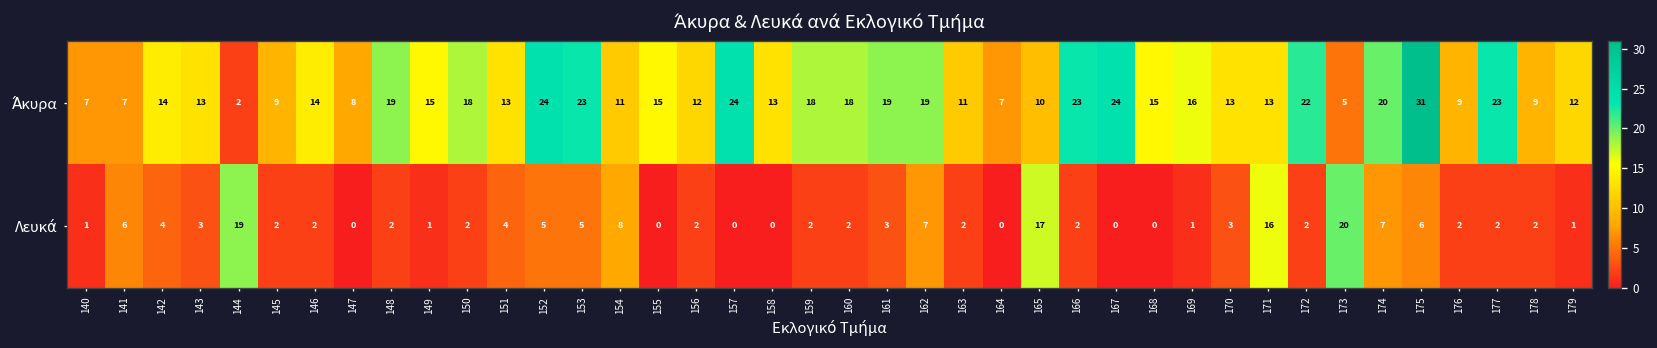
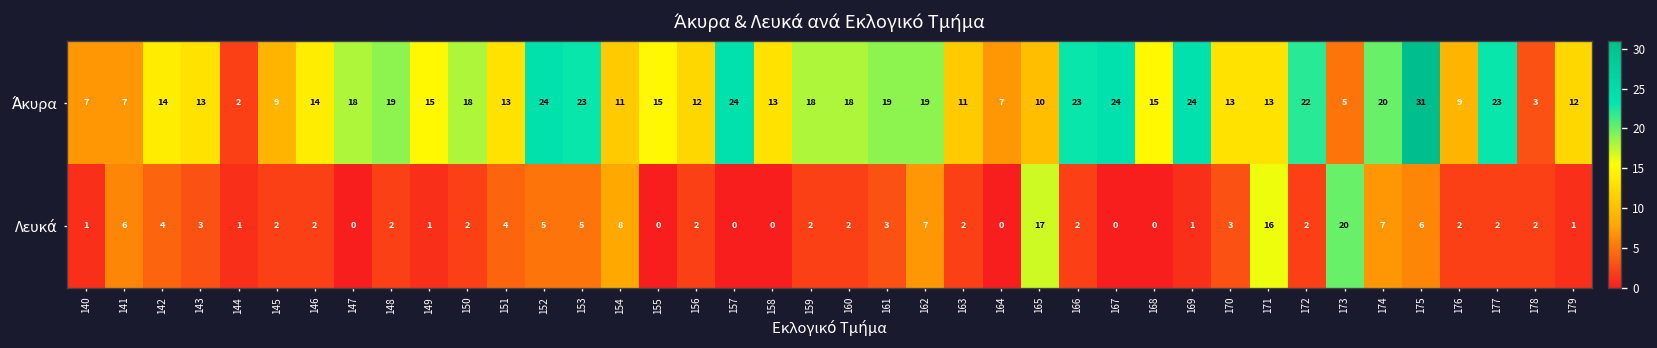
Άκυρα, 147: 8 -> 18
Άκυρα, 169: 16 -> 24
Άκυρα, 178: 9 -> 3
Λευκά, 144: 19 -> 1
